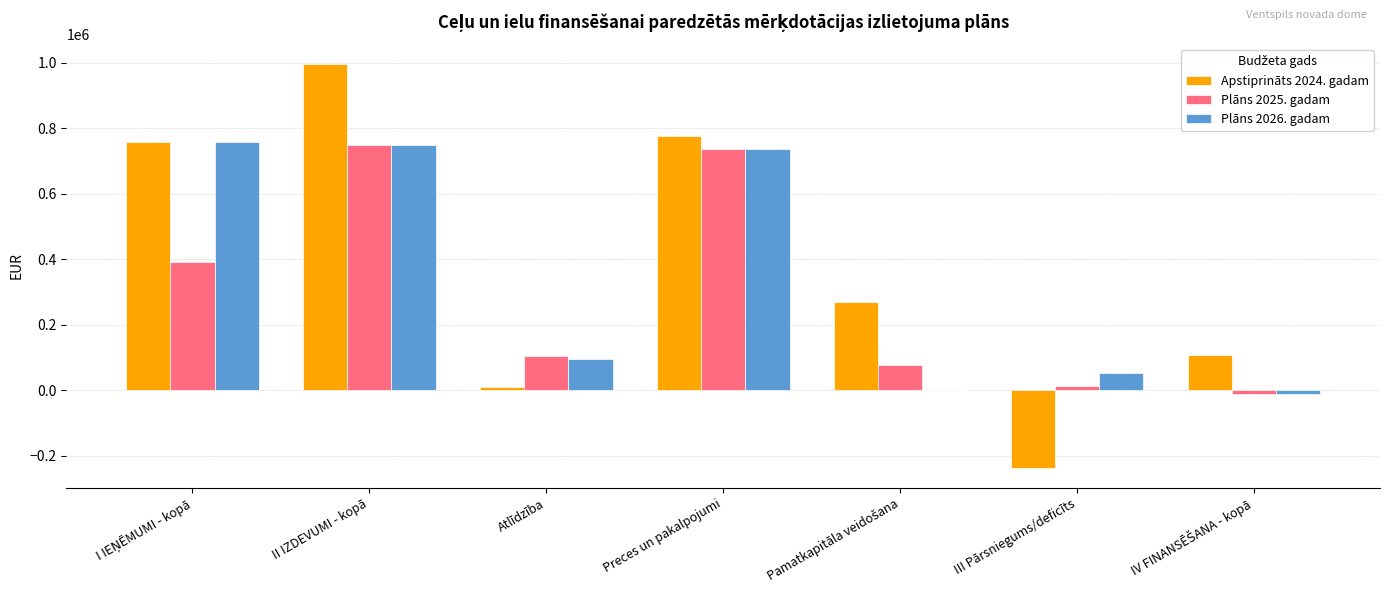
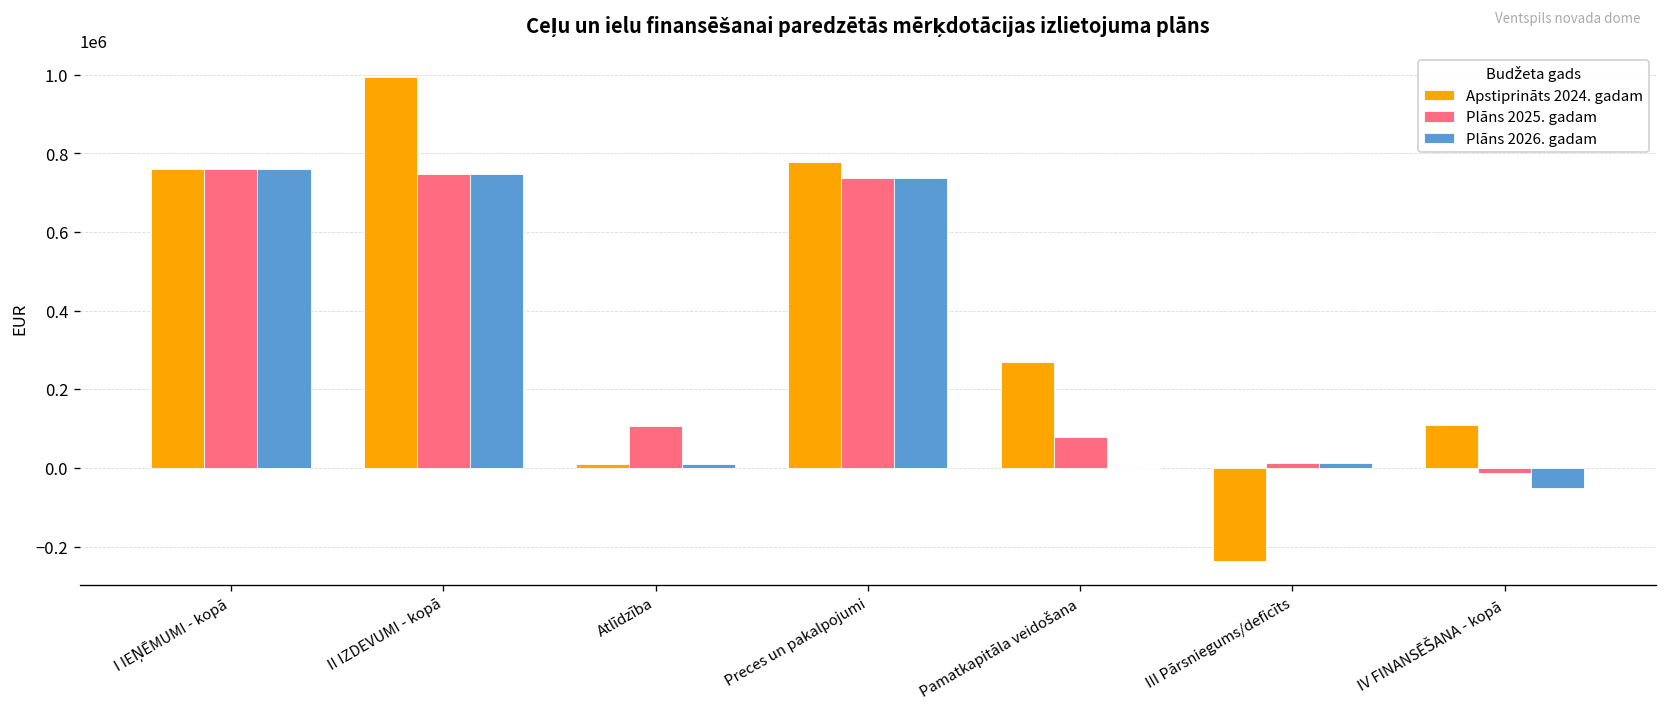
Plāns 2025. gadam, I IEŅĒMUMI - kopā: 390000 -> 760000
Plāns 2026. gadam, Atlīdzība: 100000 -> 10000
Plāns 2026. gadam, III Pārsniegums/deficīts: 50000 -> 10000
Plāns 2026. gadam, IV FINANSĒŠANA - kopā: -10000 -> -50000
